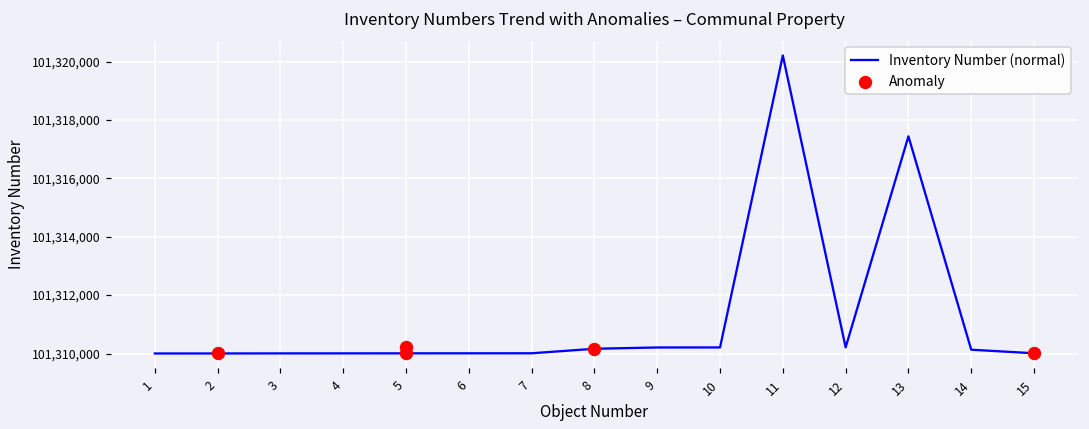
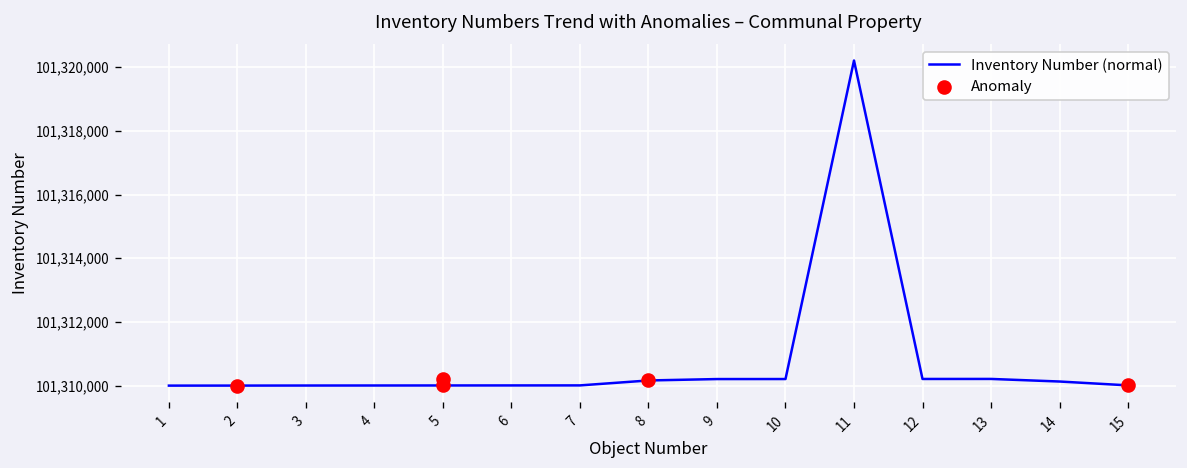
Inventory Number (normal), 13: 101,317,400 -> 101,310,200
